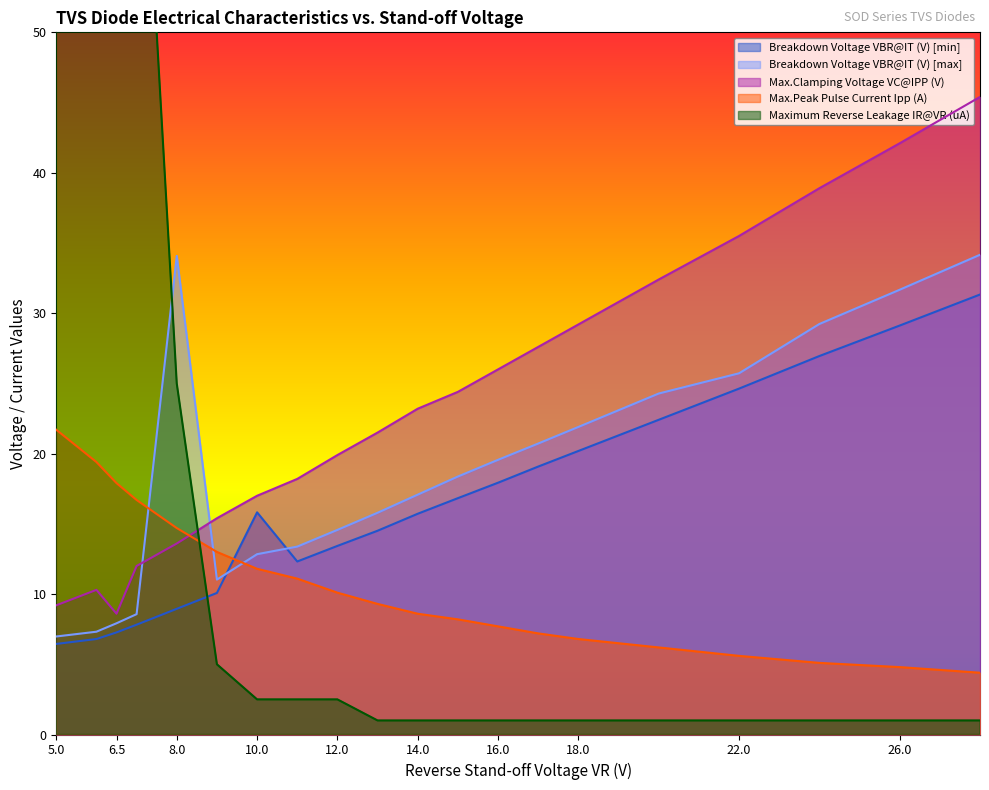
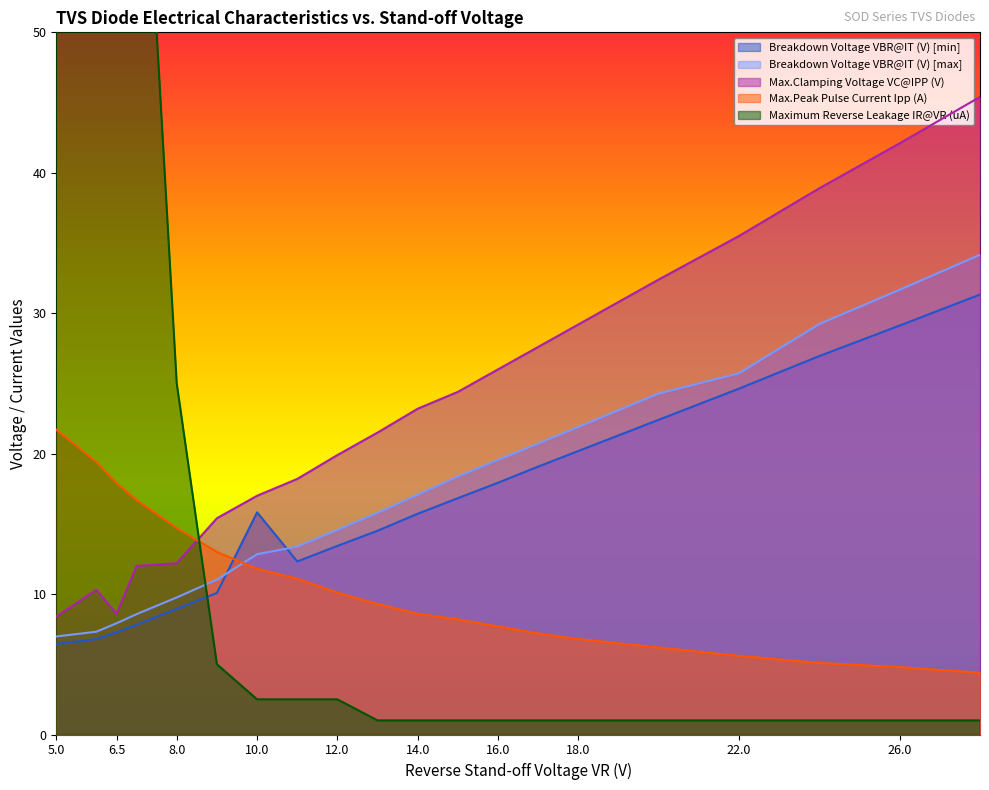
Max.Clamping Voltage VC@IPP (V), 5.0: 9.2 -> 8.4
Breakdown Voltage VBR@IT (V) [max], 8.0: 34.1 -> 9.8
Max.Clamping Voltage VC@IPP (V), 8.0: 13.6 -> 12.2
